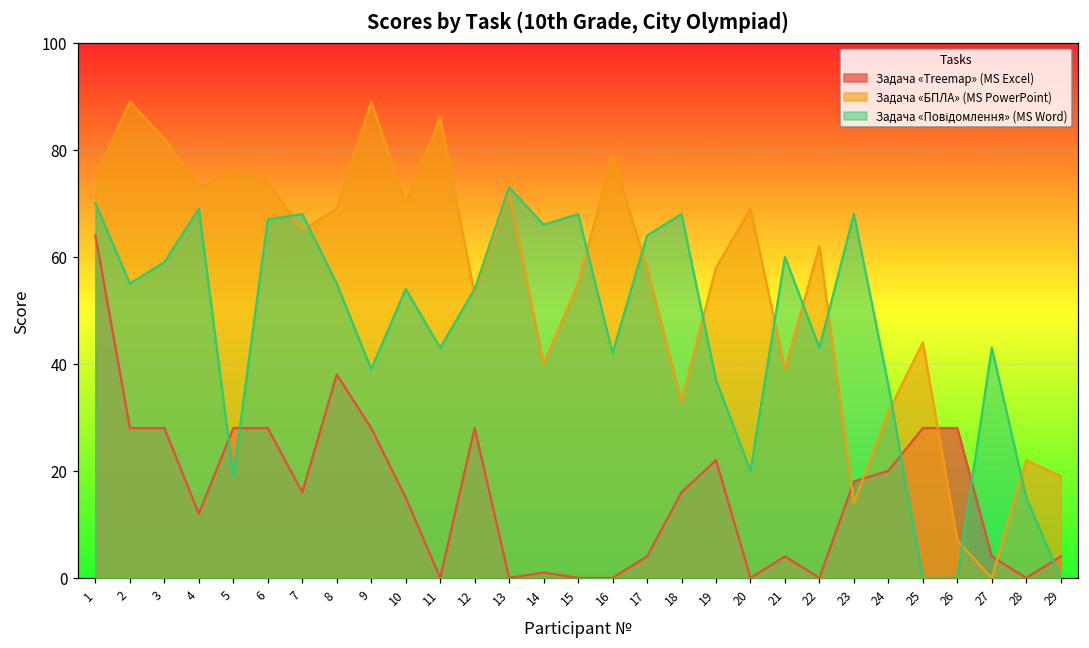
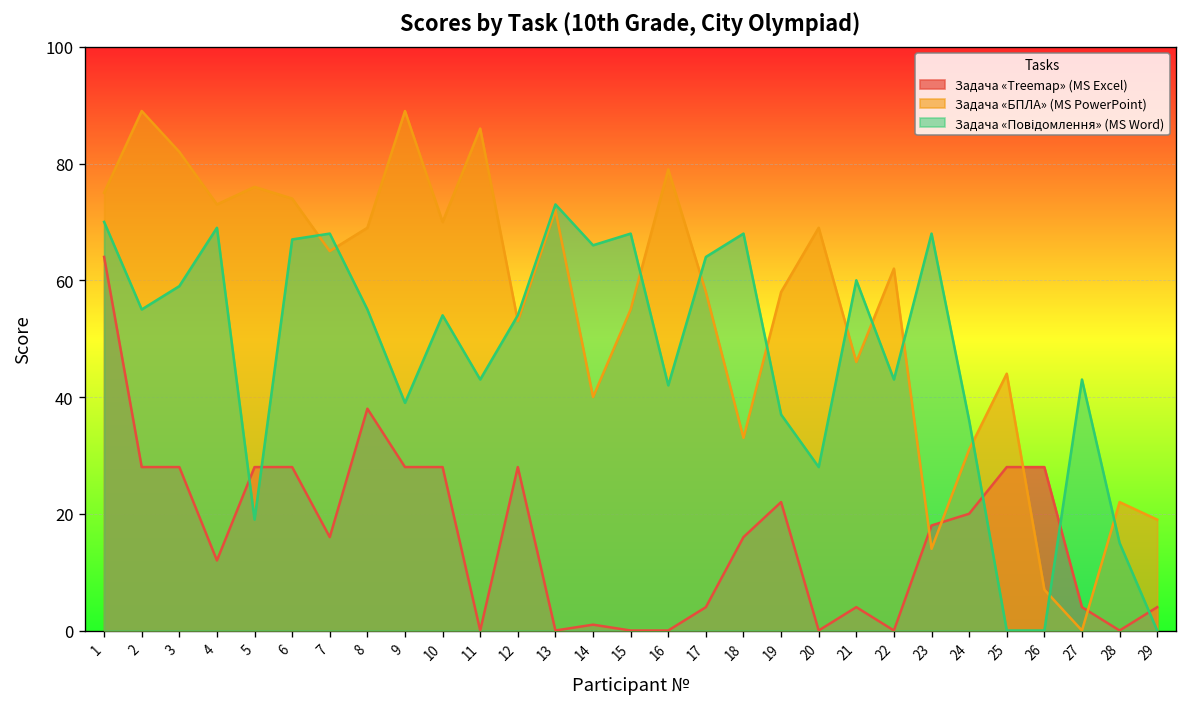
Задача «Treemap» (MS Excel), 10: 15 -> 28
Задача «Повідомлення» (MS Word), 20: 20 -> 28
Задача «БПЛА» (MS PowerPoint), 21: 39 -> 46
